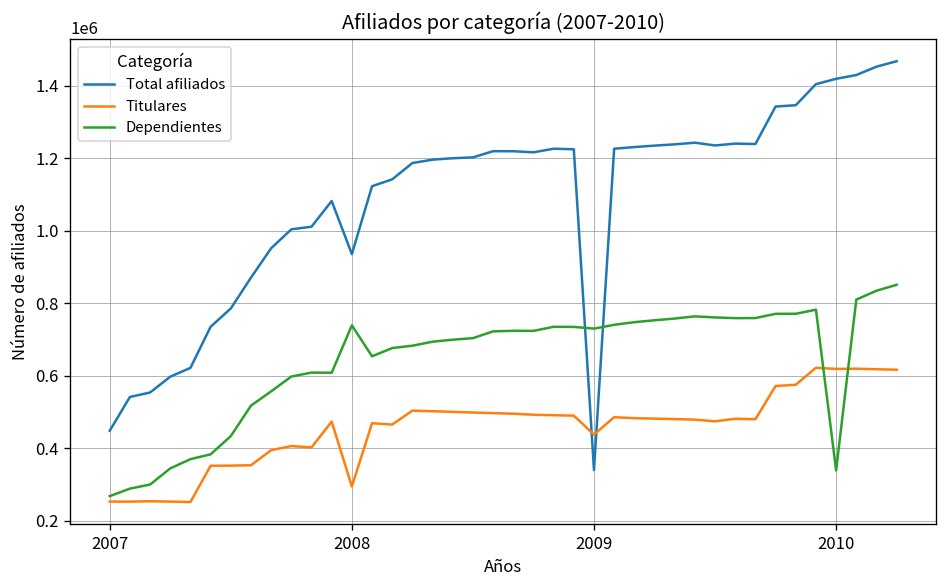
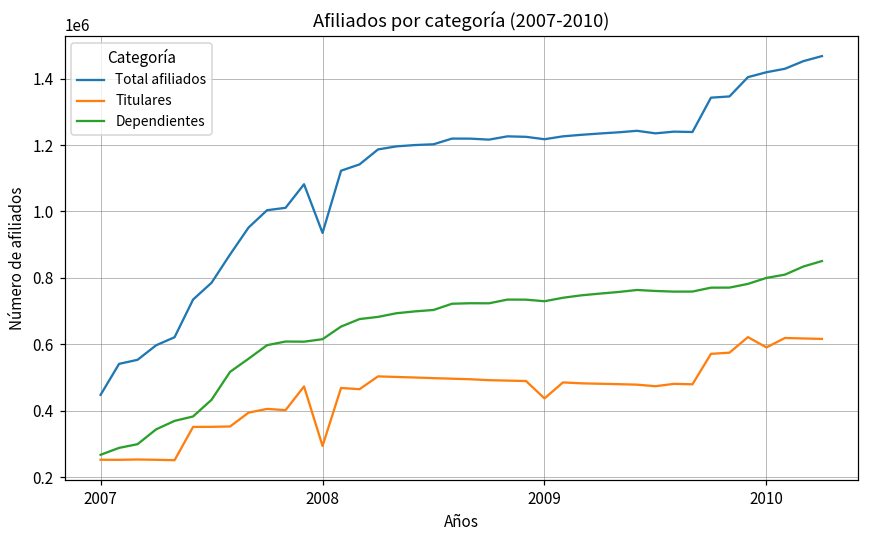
Dependientes, 2008: 740000 -> 620000
Total afiliados, 2009: 340000 -> 1220000
Titulares, 2010: 620000 -> 590000
Dependientes, 2010: 340000 -> 800000
